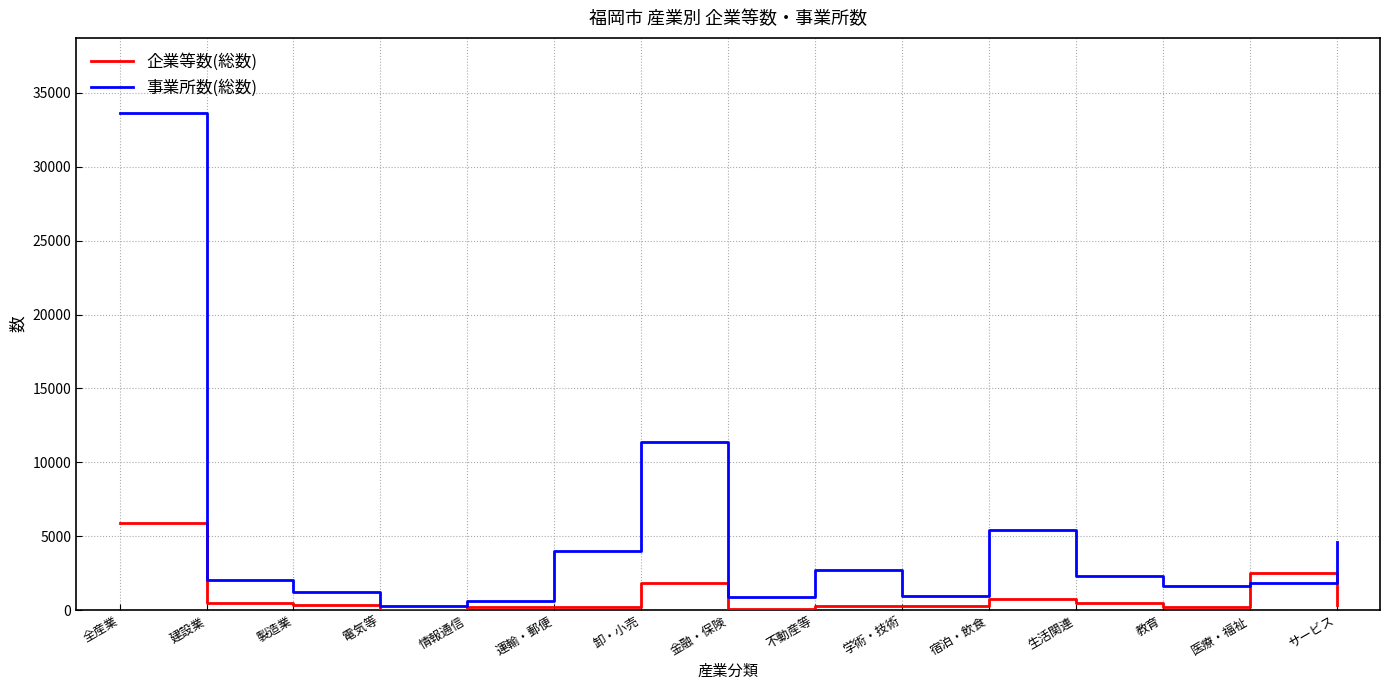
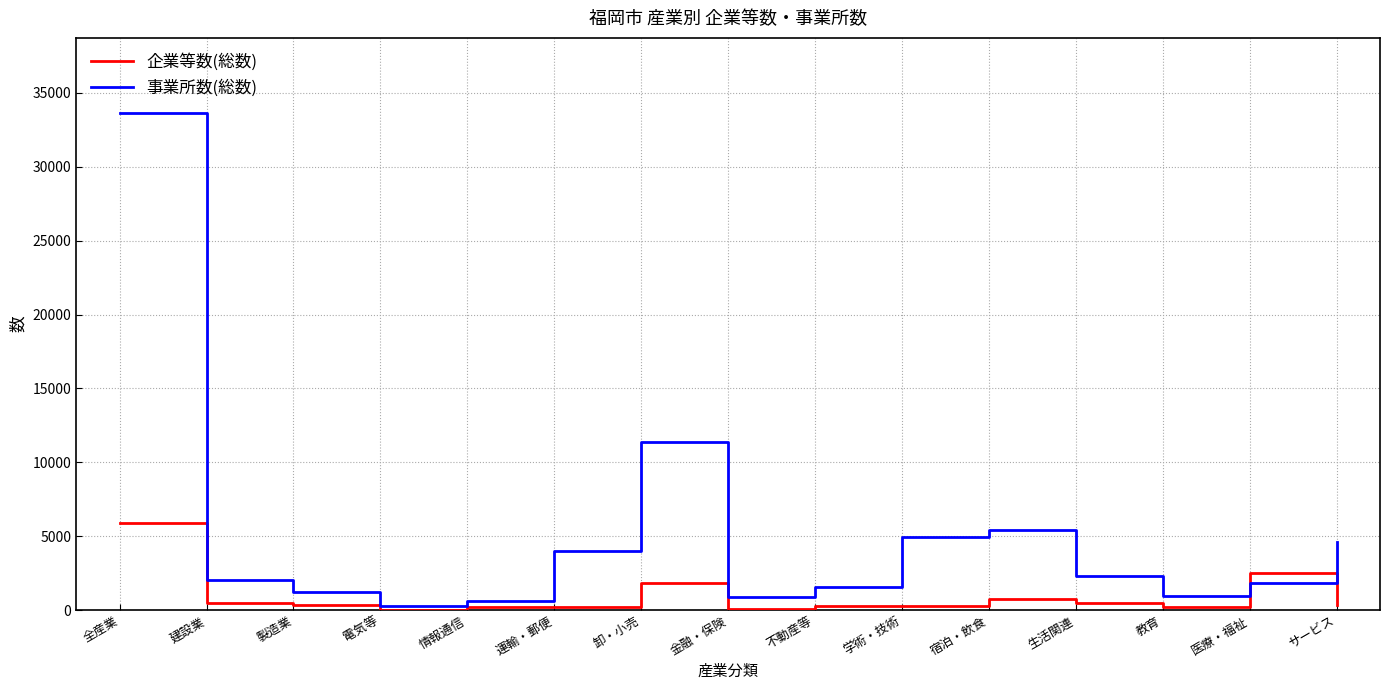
事業所数(総数), 不動産等: 2700 -> 1500
事業所数(総数), 学術・技術: 1000 -> 5000
事業所数(総数), 教育: 1600 -> 900
